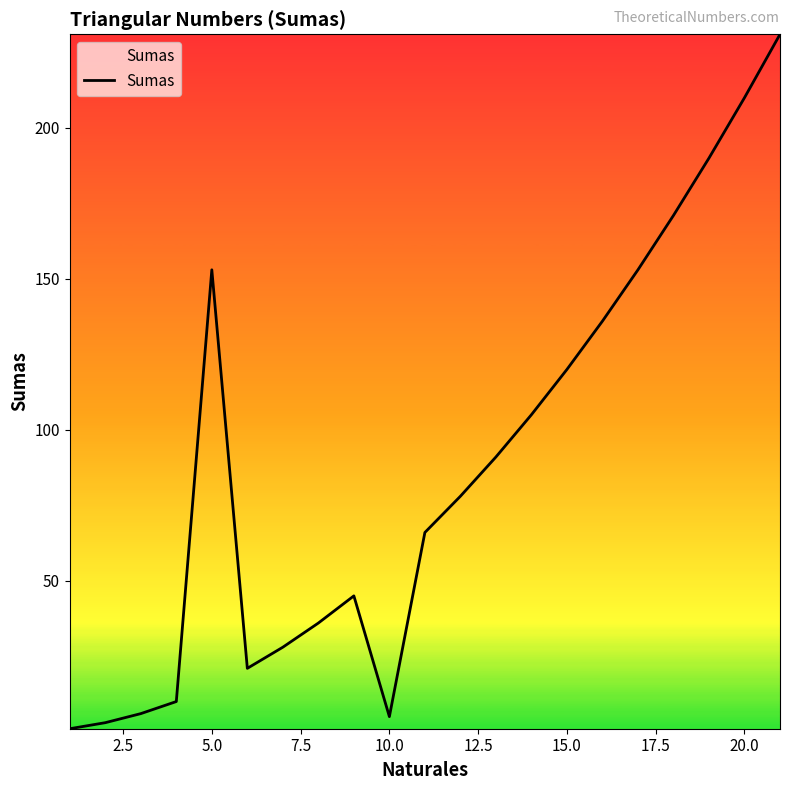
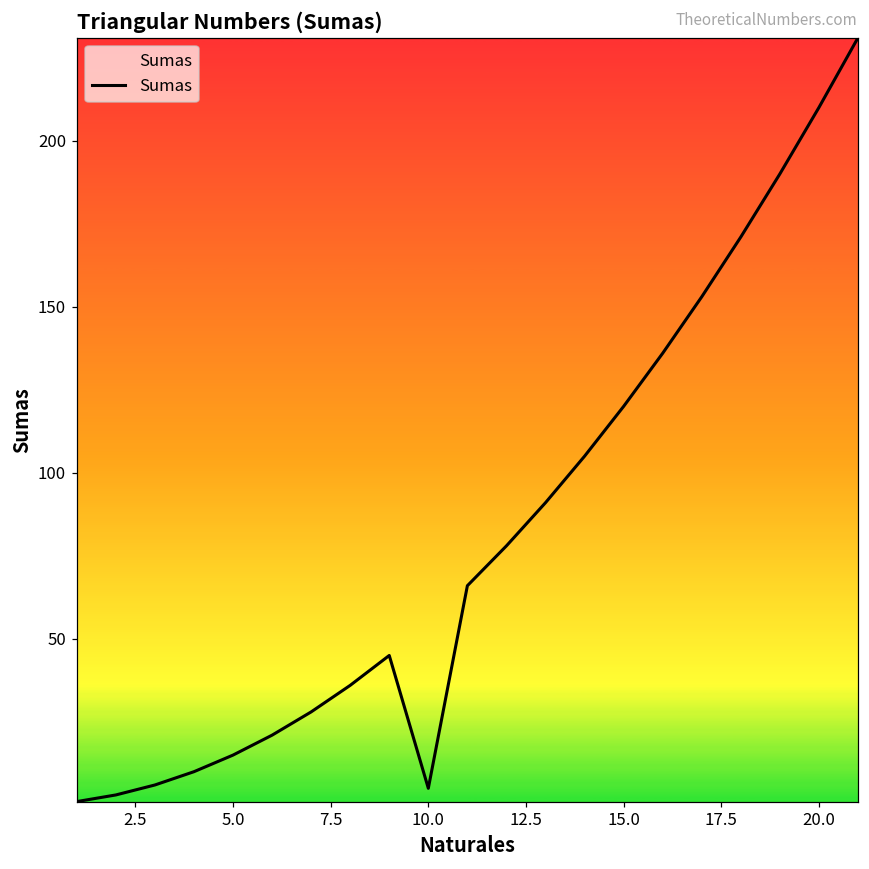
5.0: 153 -> 15
